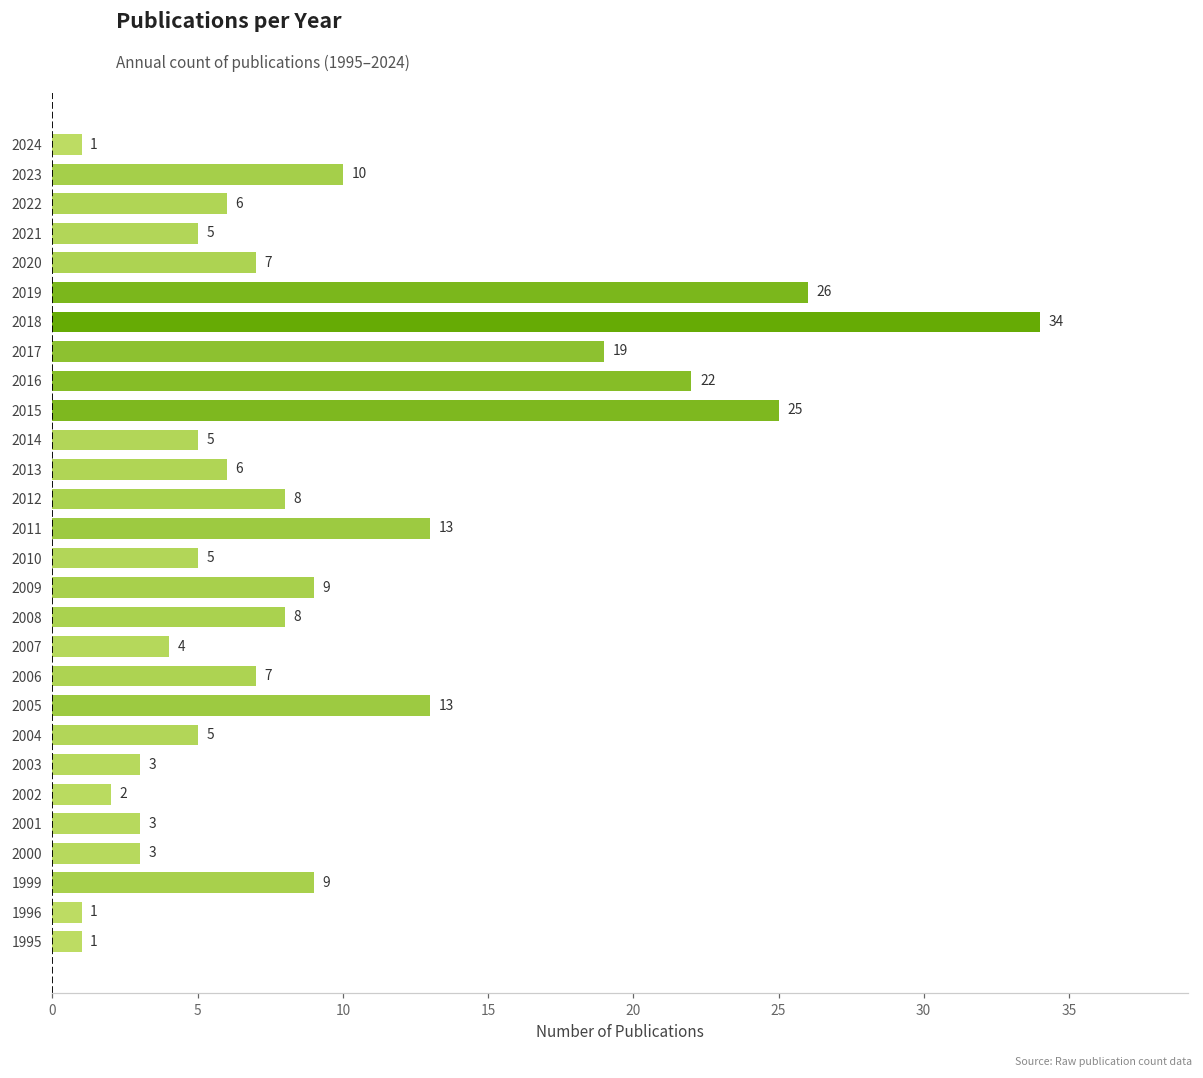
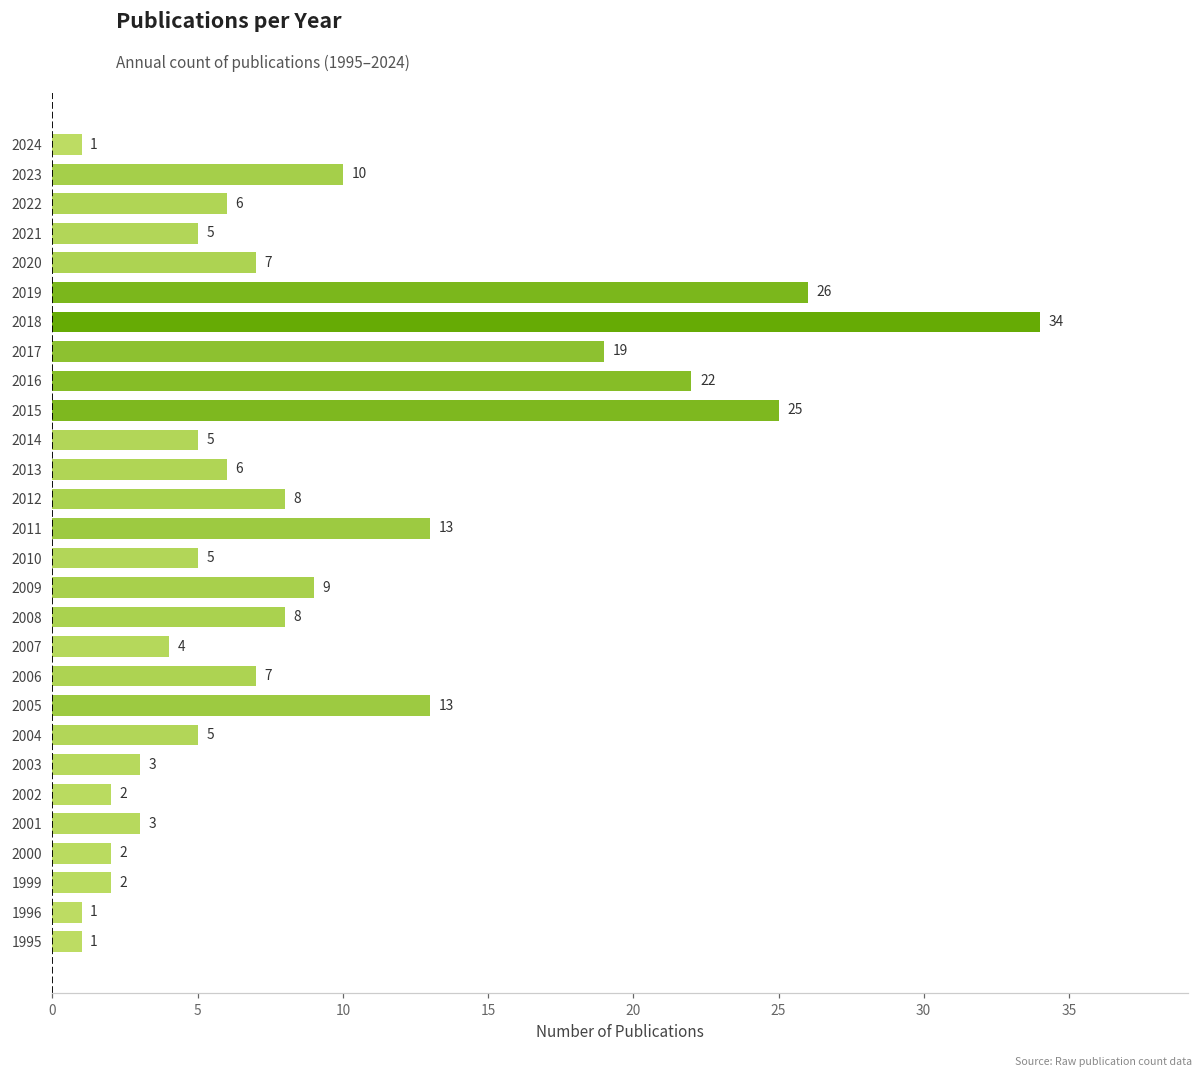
2000: 3 -> 2
1999: 9 -> 2
